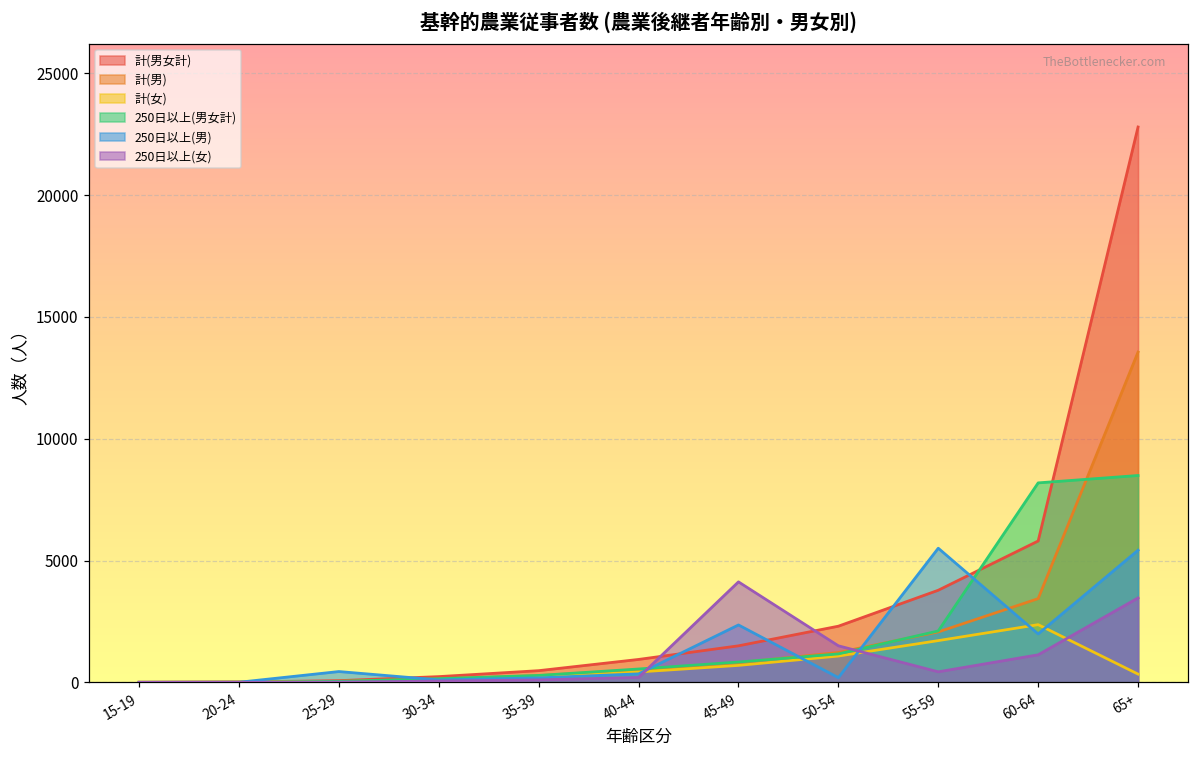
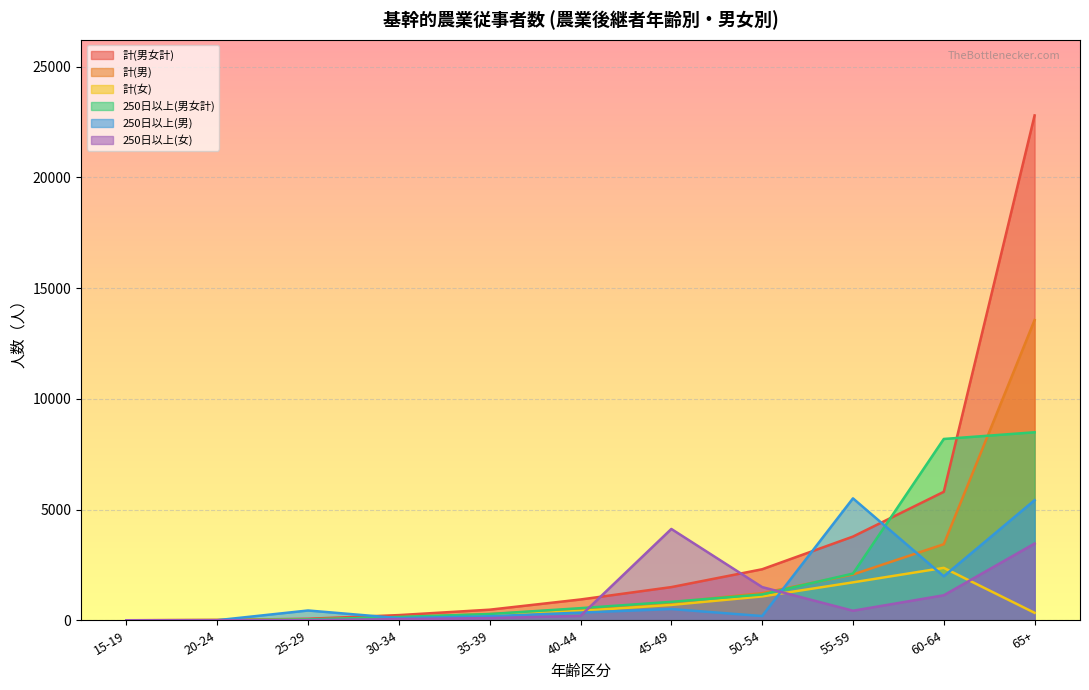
250日以上(男), 45-49: 2400 -> 500
